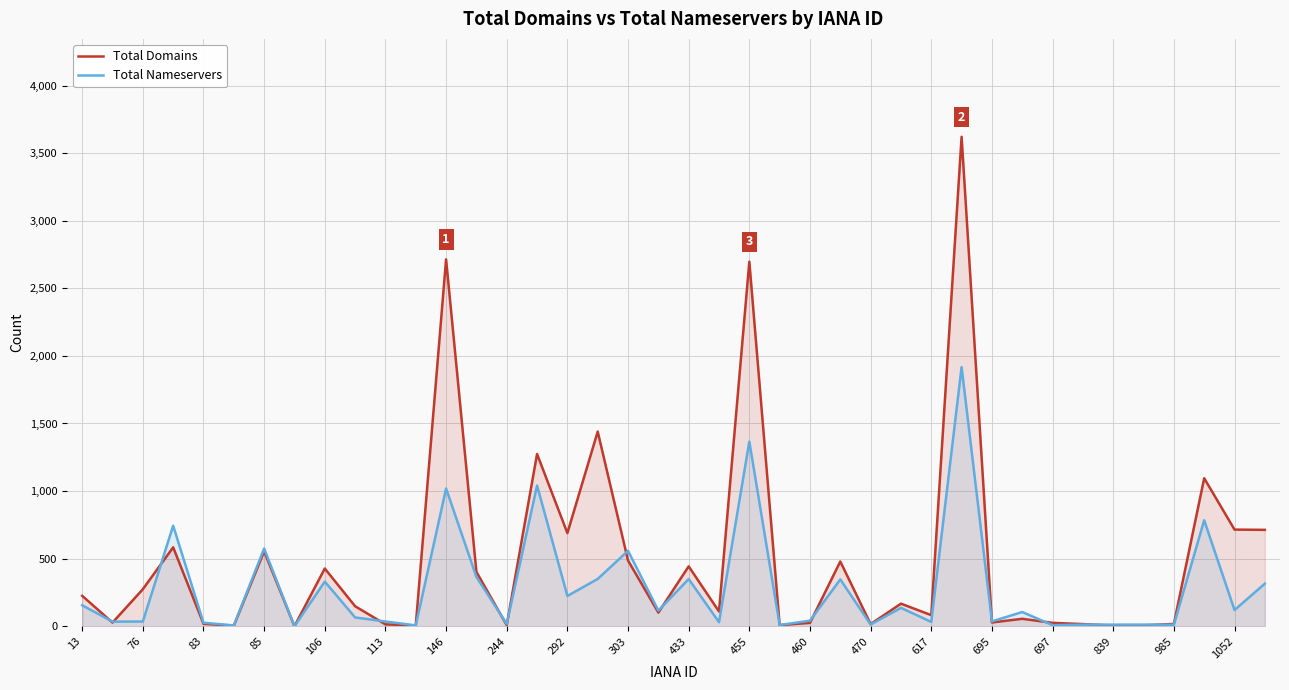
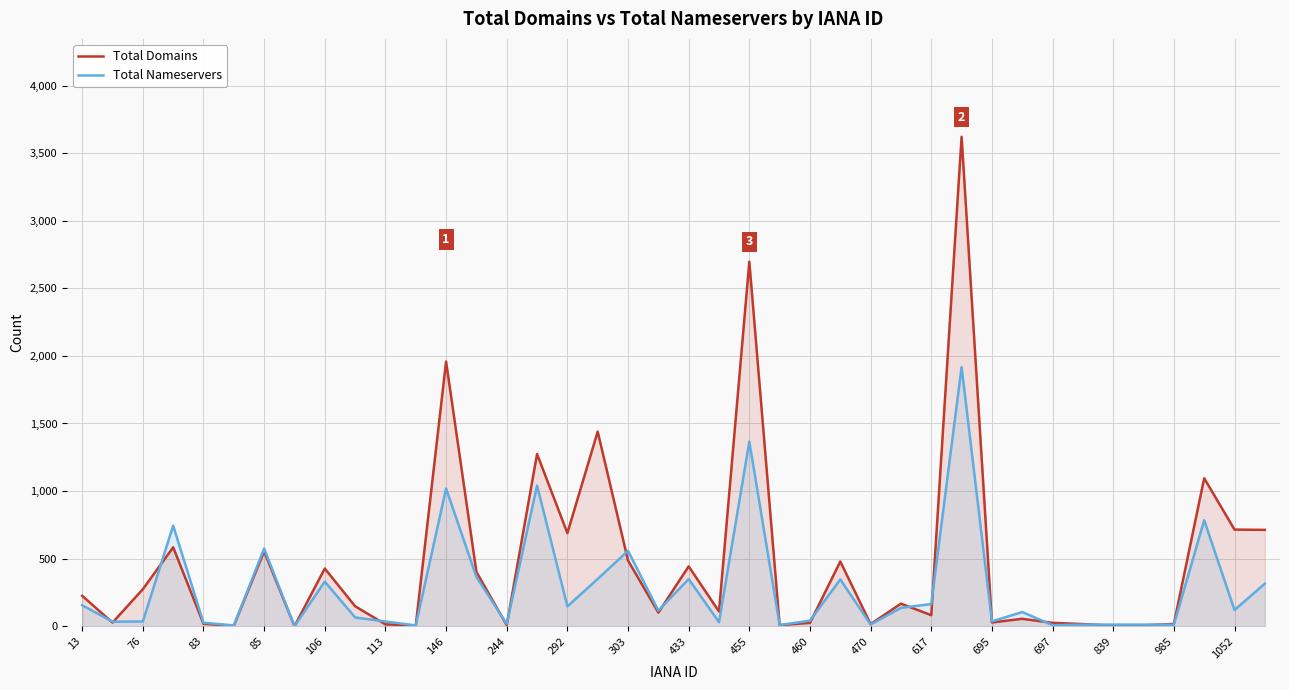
Total Domains, 146: 2,710 -> 1,960
Total Nameservers, 292: 220 -> 150
Total Nameservers, 617: 30 -> 160
